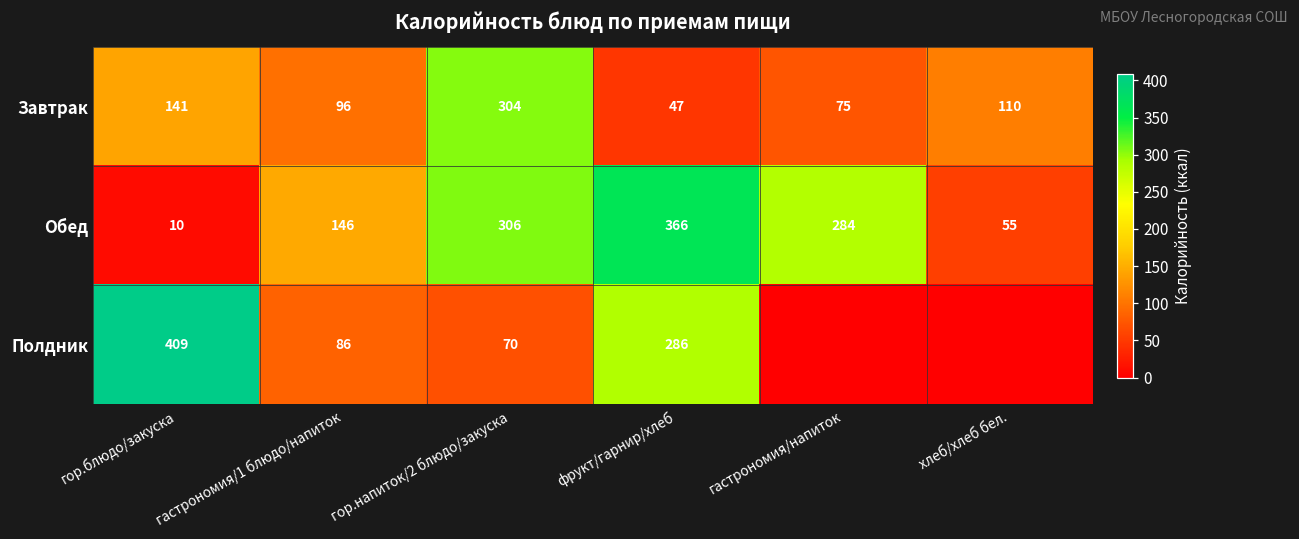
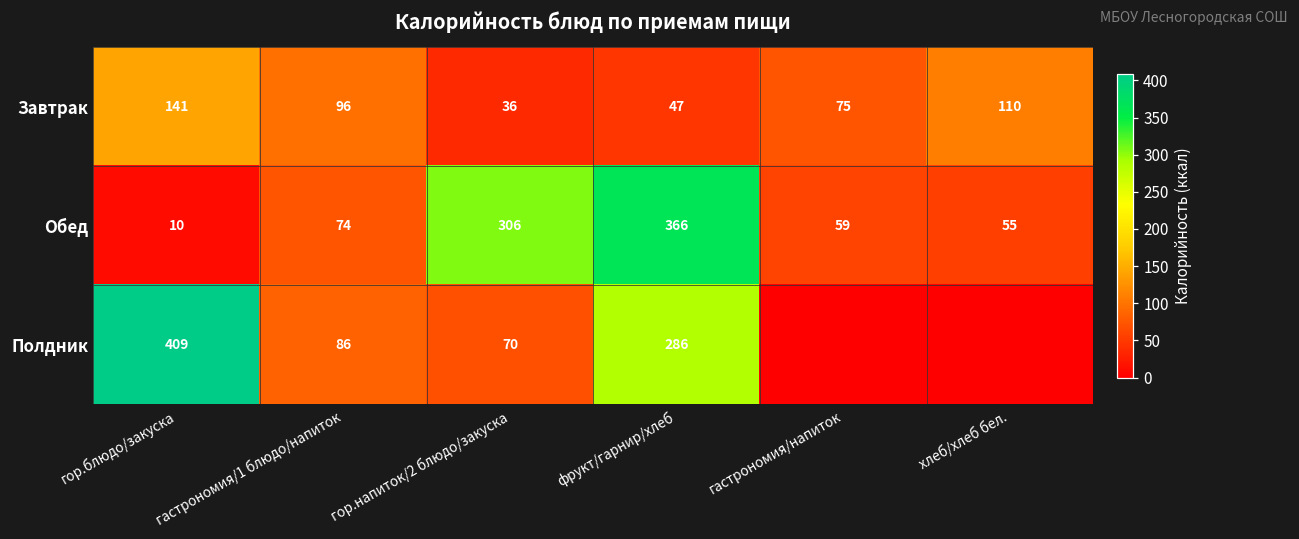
Завтрак, гор.напиток/2 блюдо/закуска: 304 -> 36
Обед, гастрономия/1 блюдо/напиток: 146 -> 74
Обед, гастрономия/напиток: 284 -> 59
